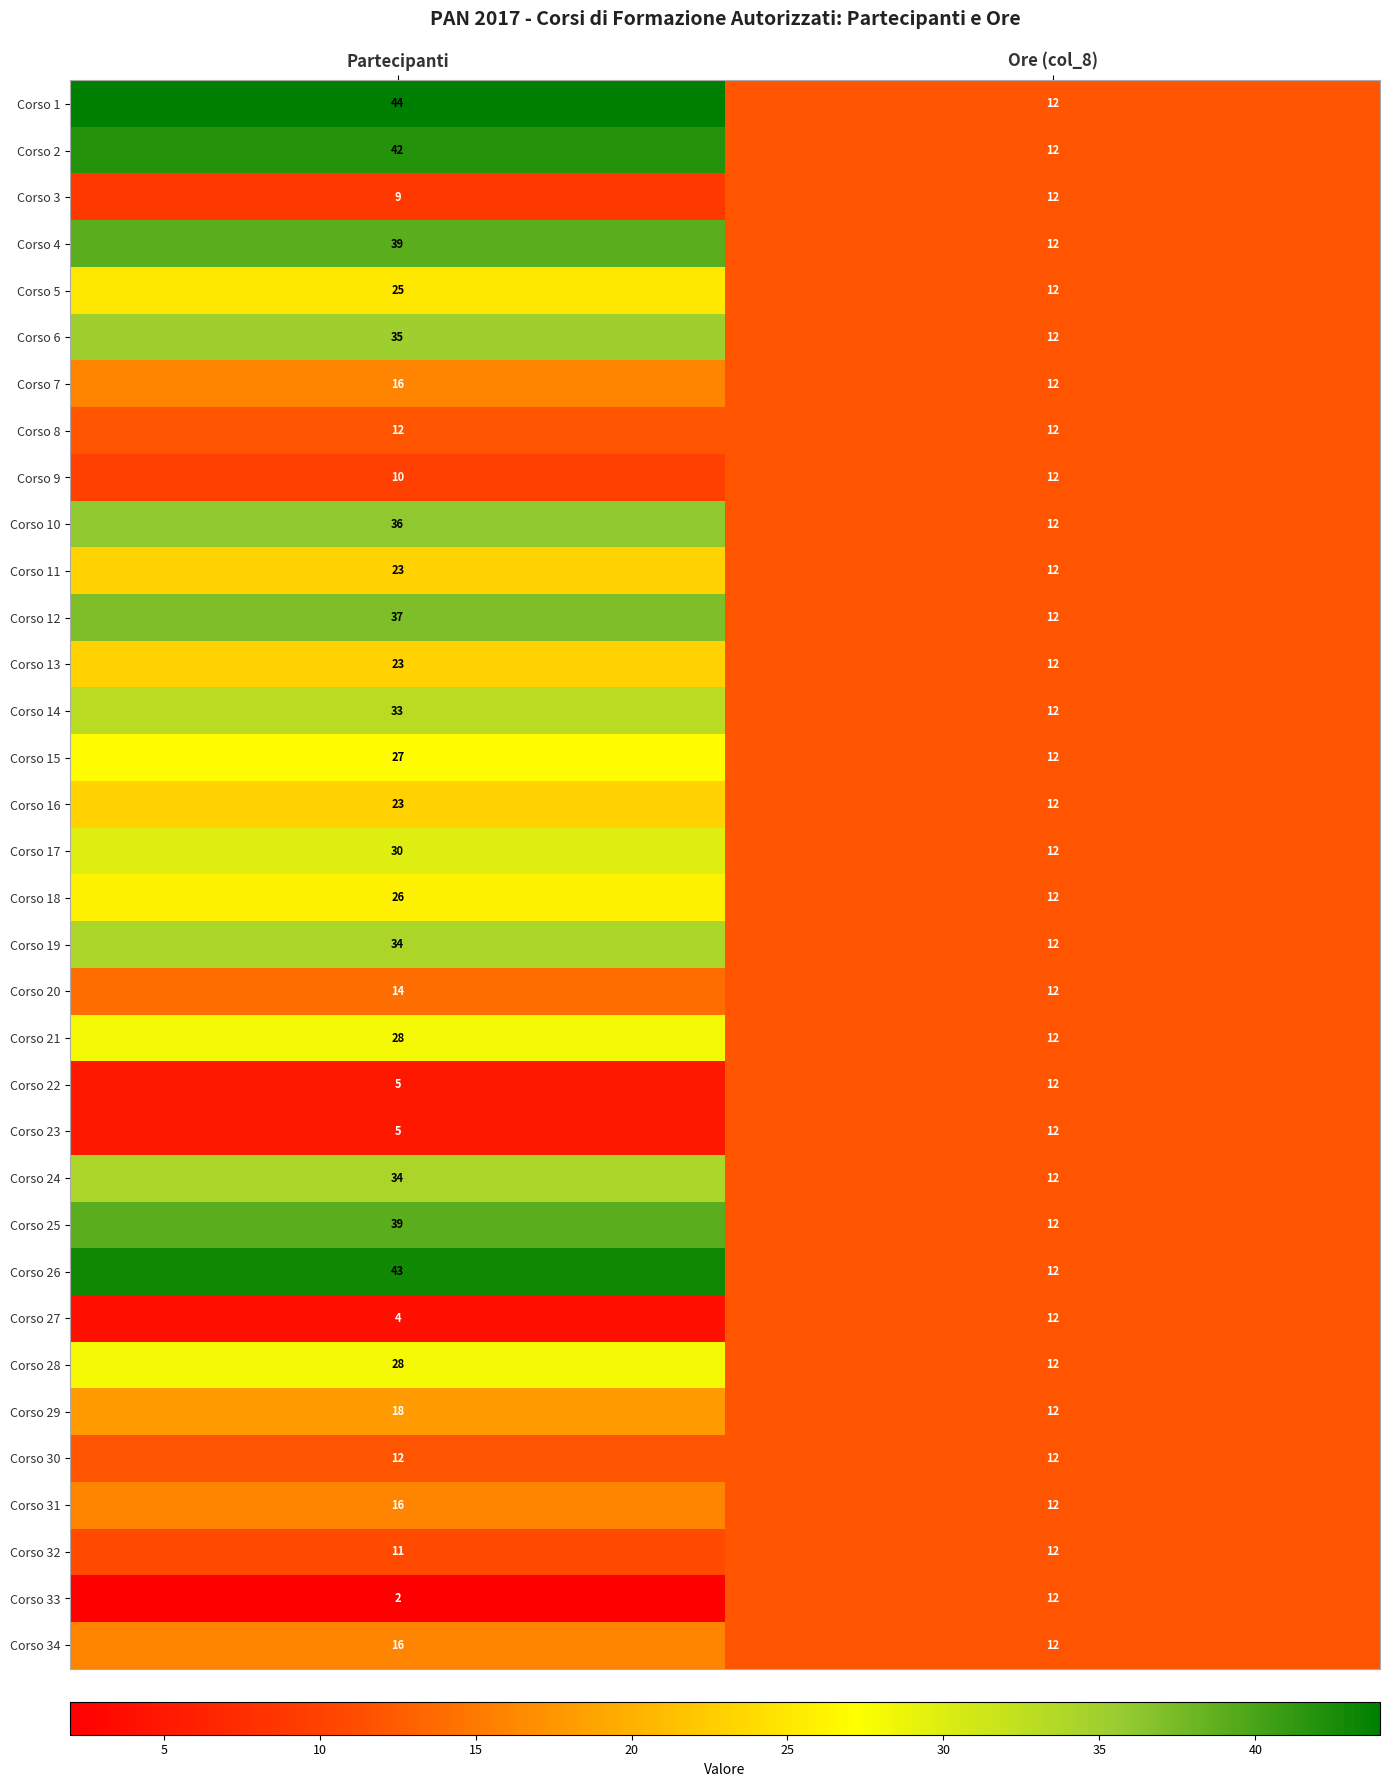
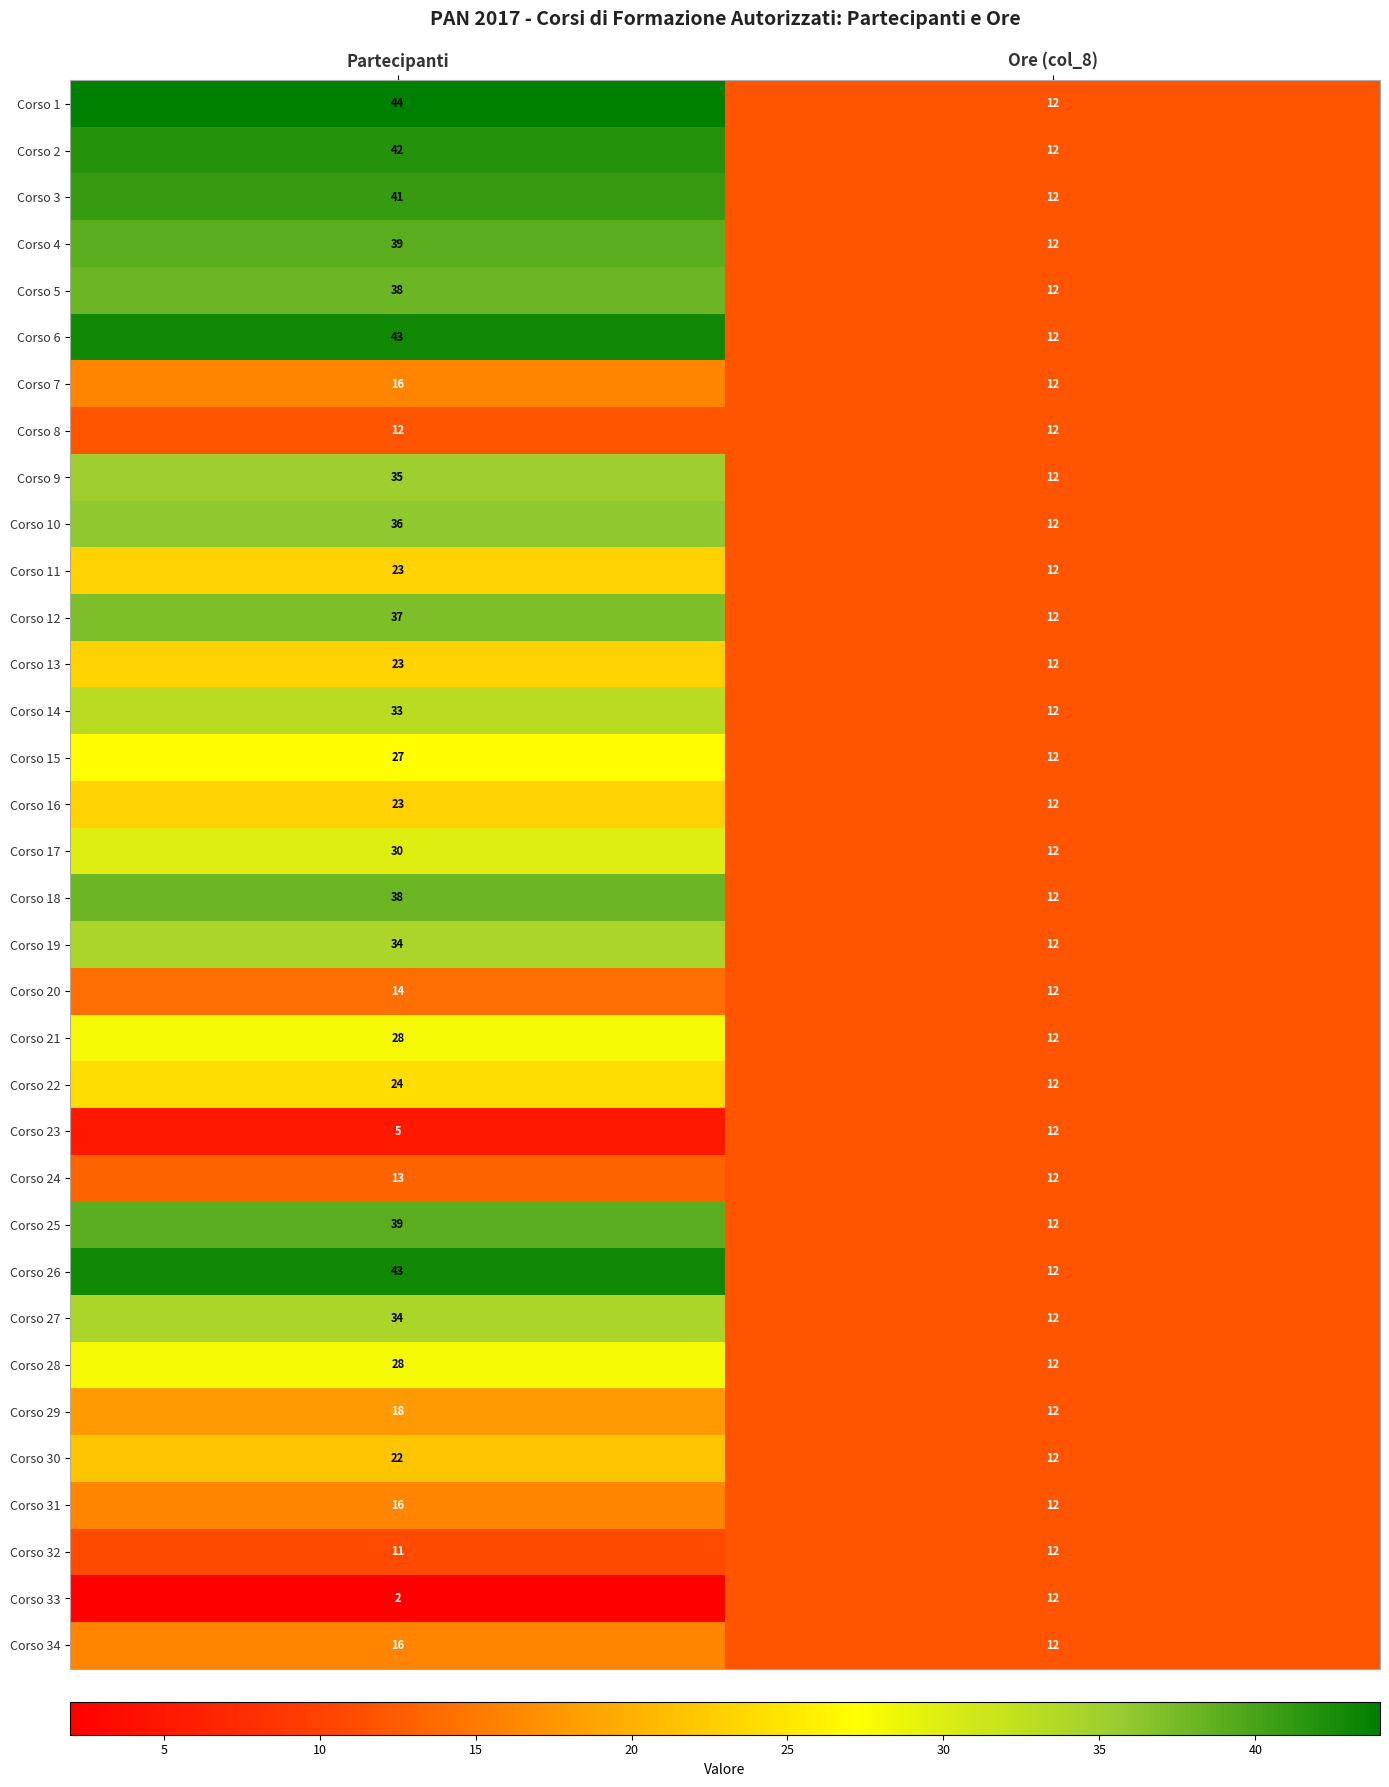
Corso 3, Partecipanti: 9 -> 41
Corso 5, Partecipanti: 25 -> 38
Corso 6, Partecipanti: 35 -> 43
Corso 9, Partecipanti: 10 -> 35
Corso 18, Partecipanti: 26 -> 38
Corso 22, Partecipanti: 5 -> 24
Corso 24, Partecipanti: 34 -> 13
Corso 27, Partecipanti: 4 -> 34
Corso 30, Partecipanti: 12 -> 22
